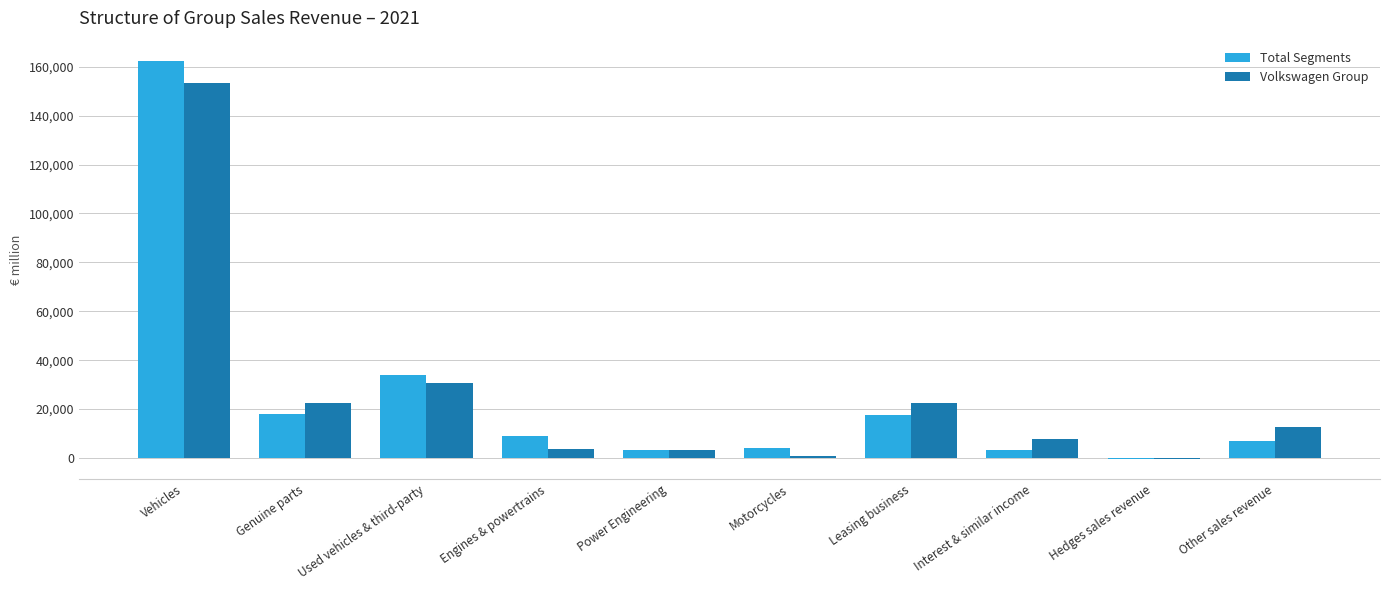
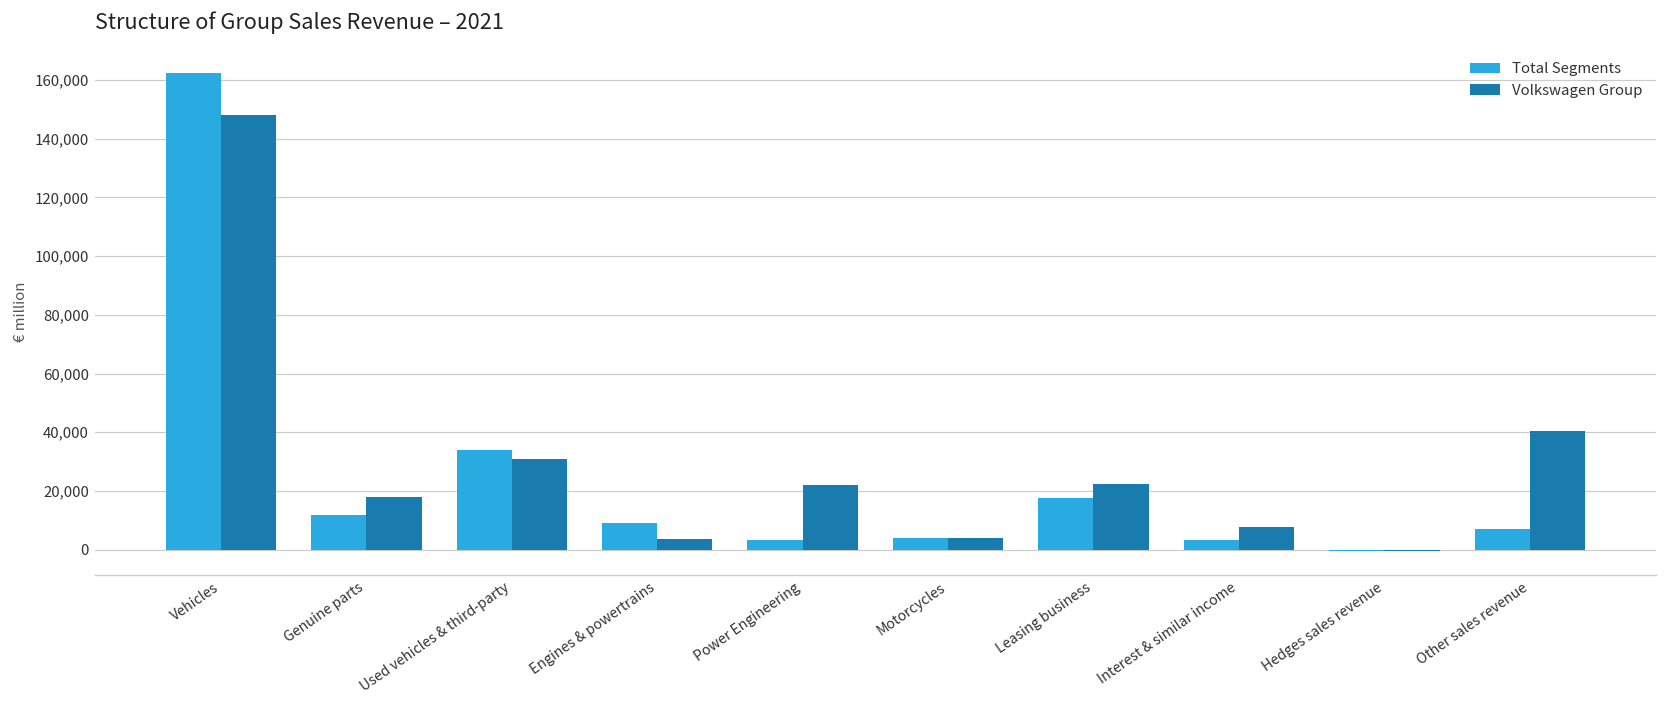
Volkswagen Group, Vehicles: 153,000 -> 148,000
Total Segments, Genuine parts: 18,000 -> 12,000
Volkswagen Group, Genuine parts: 23,000 -> 18,000
Volkswagen Group, Power Engineering: 3,000 -> 22,000
Volkswagen Group, Motorcycles: 1,000 -> 4,000
Volkswagen Group, Other sales revenue: 13,000 -> 41,000
